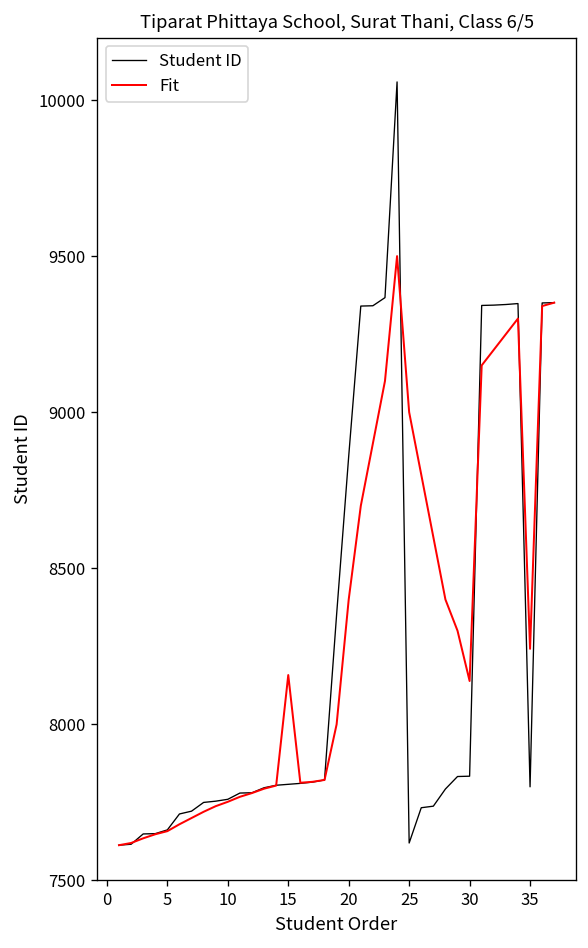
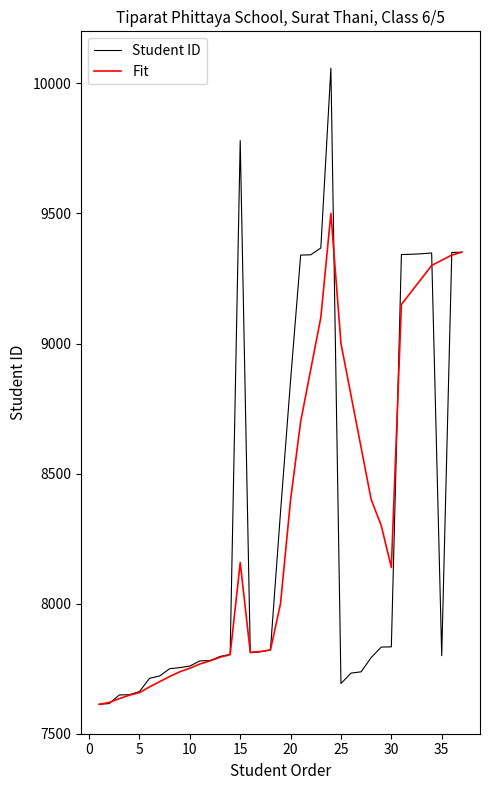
Student ID, 15: 7810 -> 9780
Student ID, 25: 7620 -> 7690
Fit, 35: 8240 -> 9320
